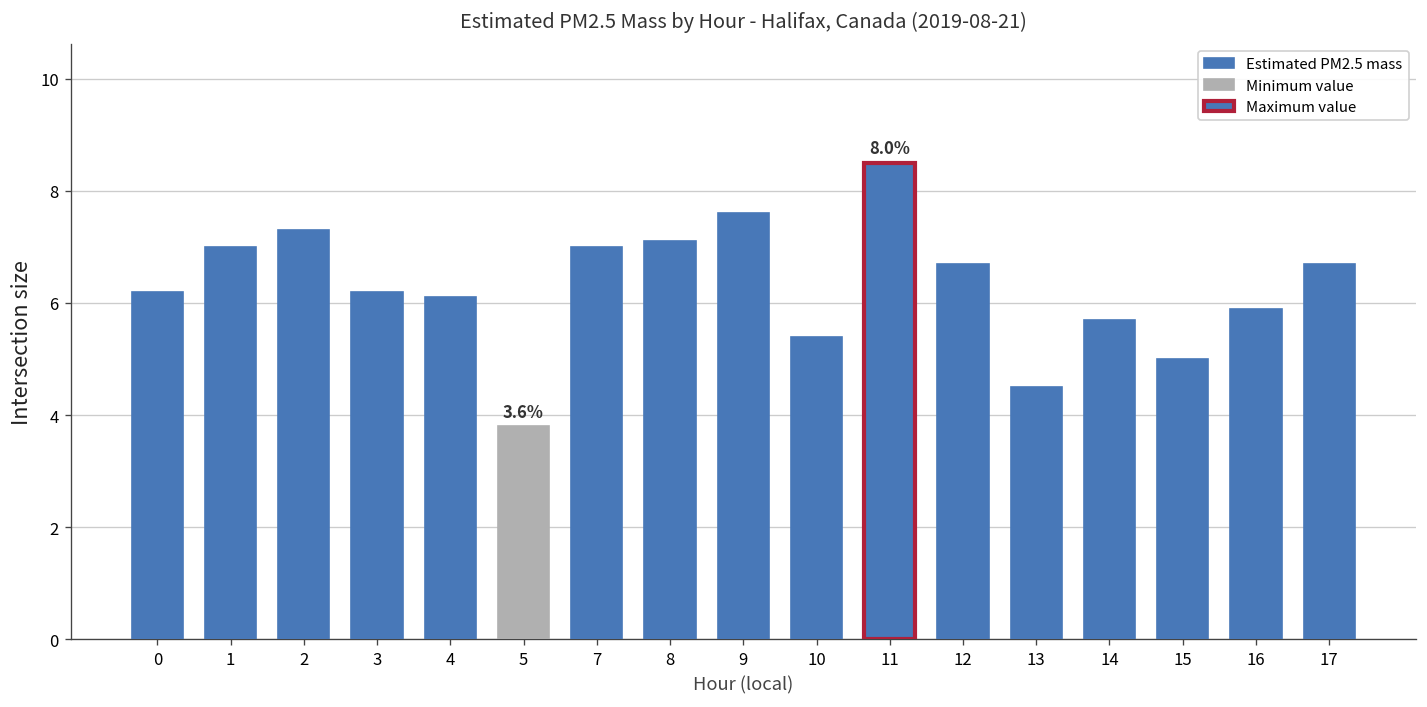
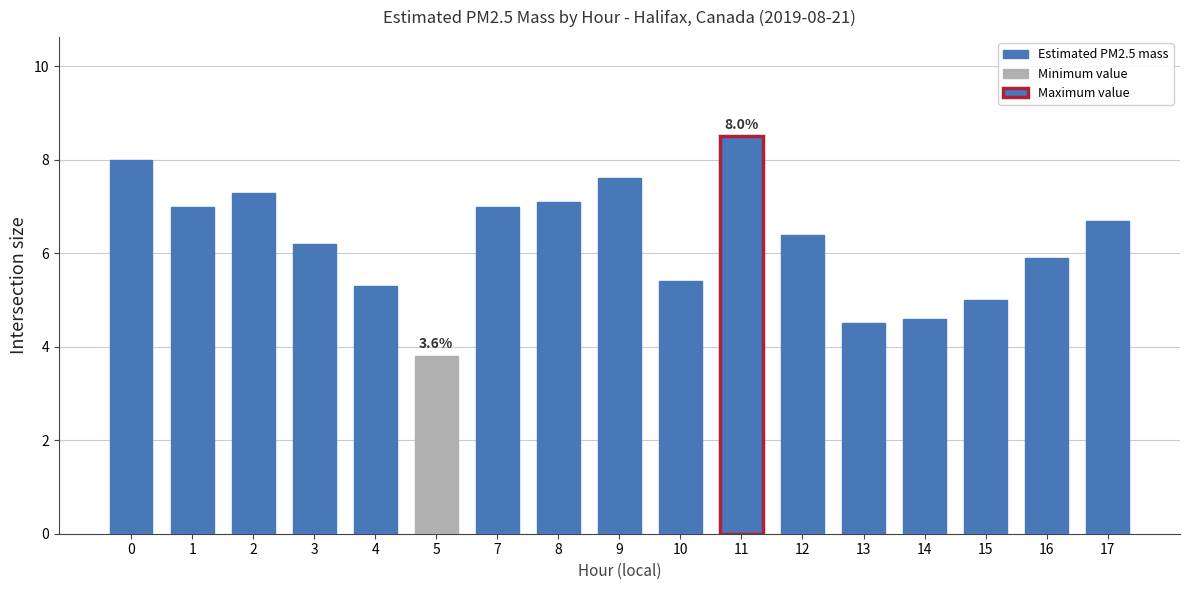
0: 6.2 -> 8.0
4: 6.1 -> 5.3
12: 6.7 -> 6.4
14: 5.7 -> 4.6
